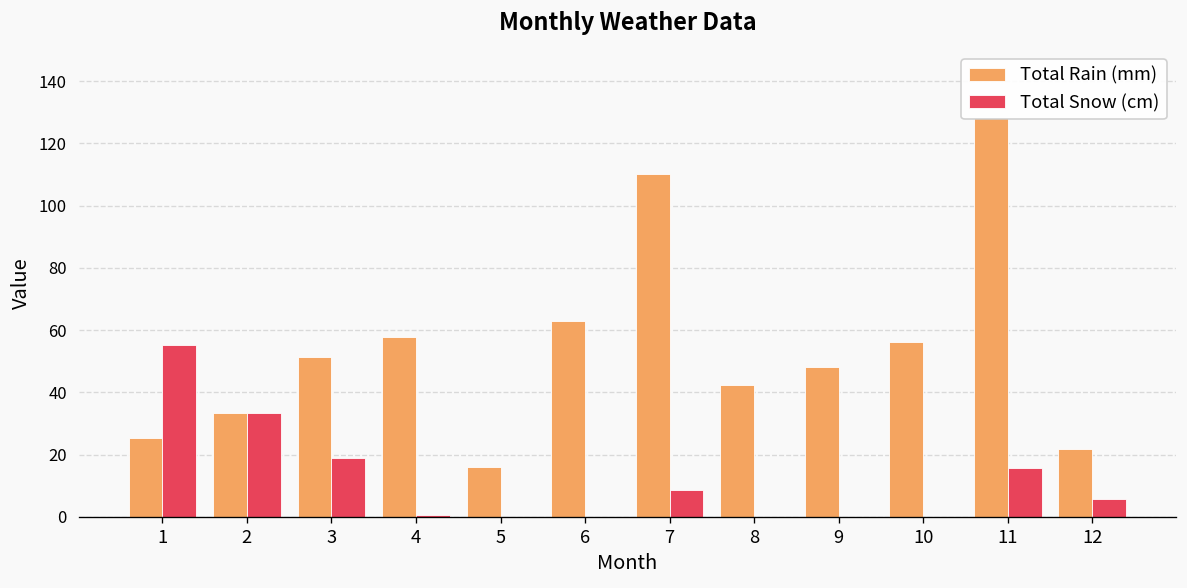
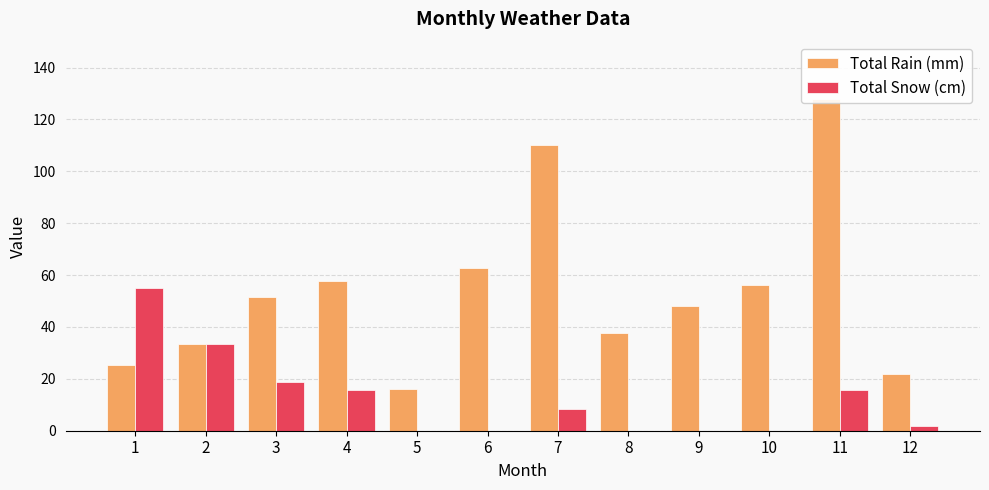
Total Snow (cm), 4: 1 -> 16
Total Rain (mm), 8: 43 -> 38
Total Snow (cm), 12: 6 -> 2
